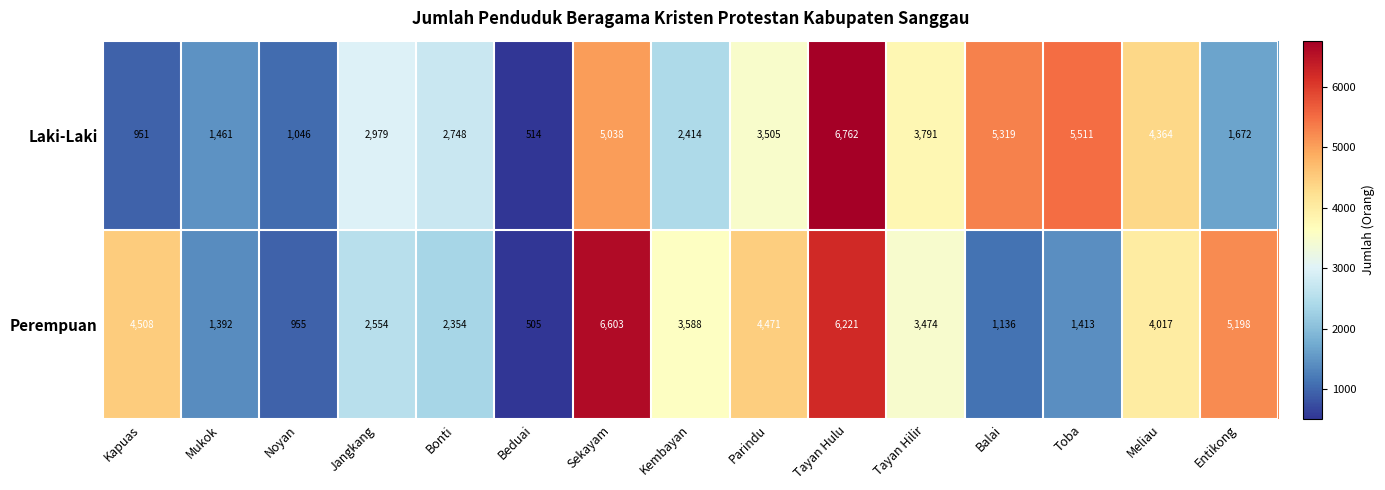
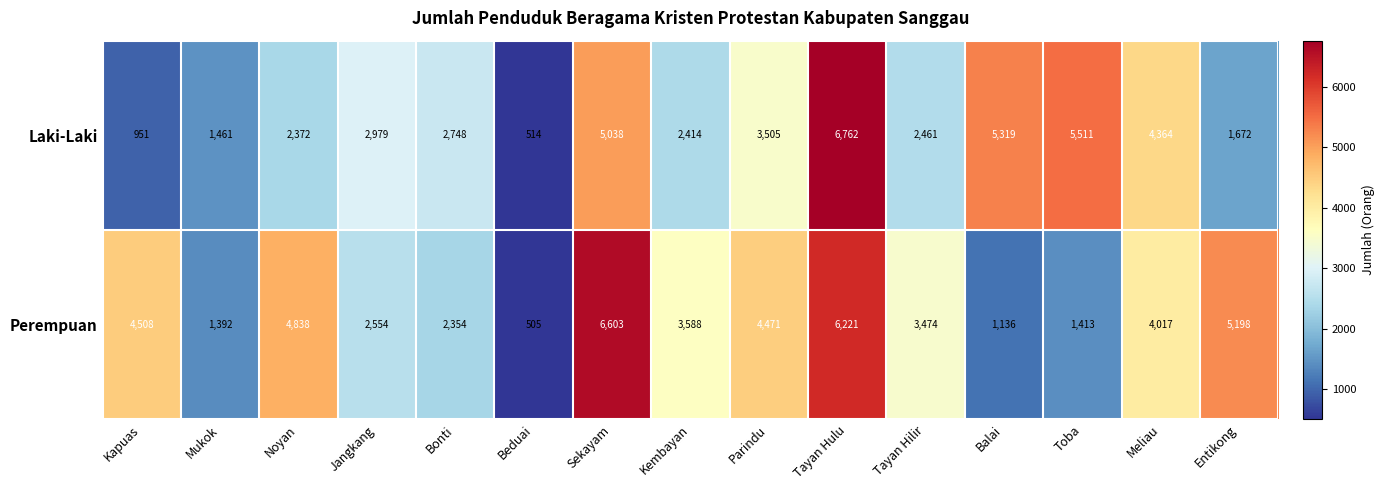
Laki-Laki, Noyan: 1,046 -> 2,372
Laki-Laki, Tayan Hilir: 3,791 -> 2,461
Perempuan, Noyan: 955 -> 4,838
